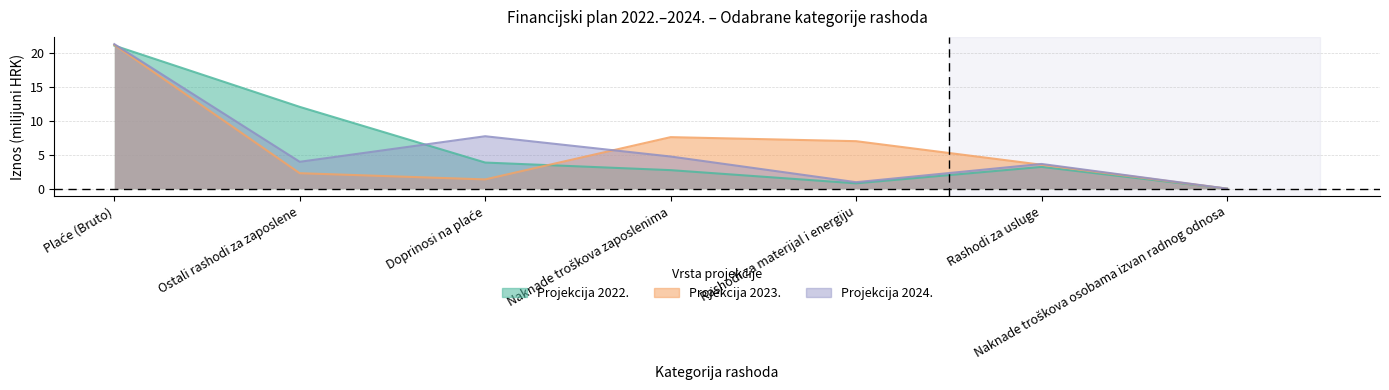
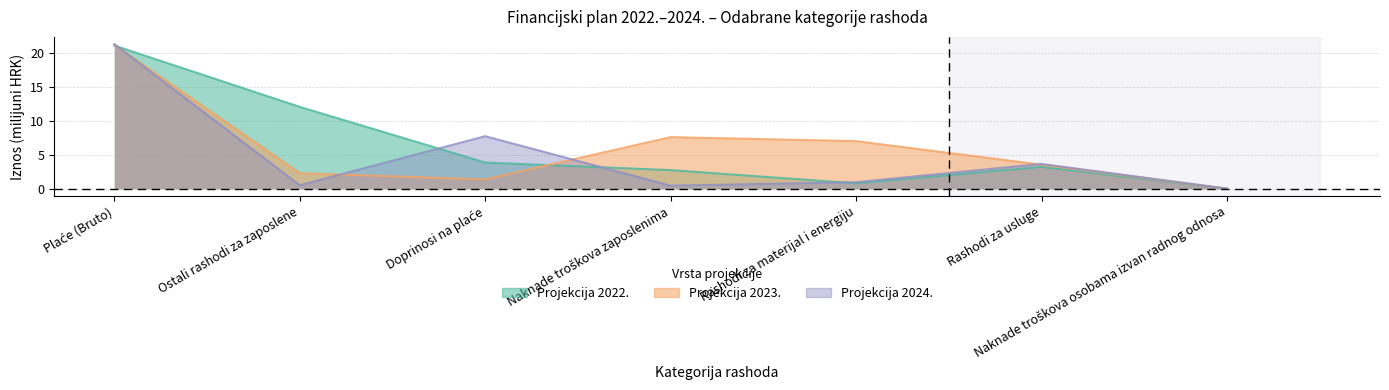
Projekcija 2024., Ostali rashodi za zaposlene: 4 -> 1
Projekcija 2024., Naknade troškova zaposlenima: 5 -> 0
